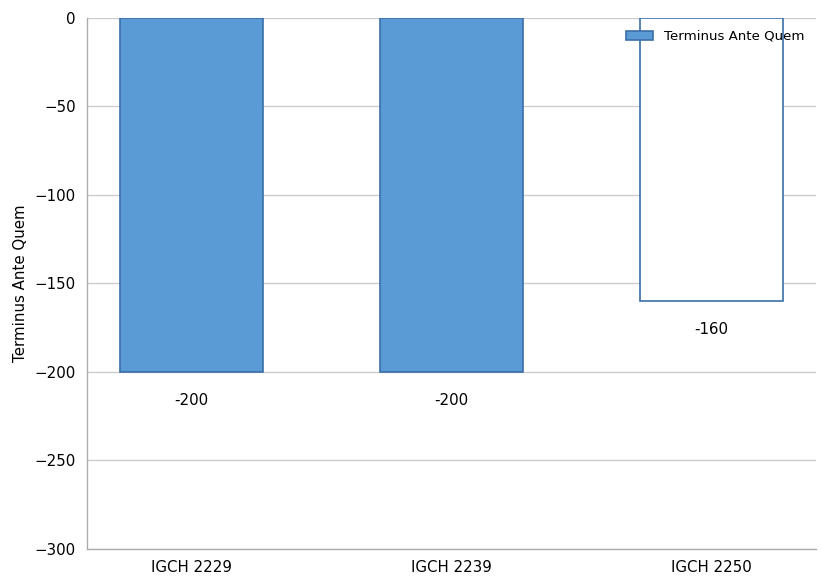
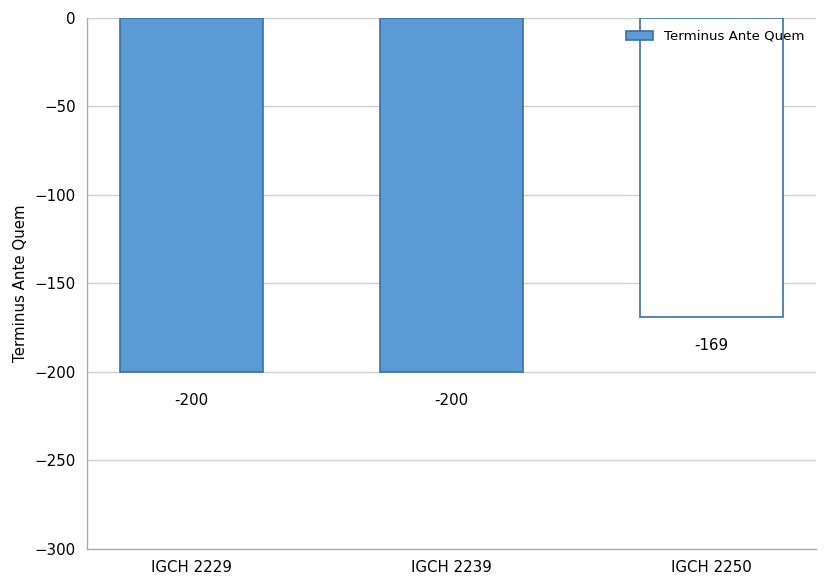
IGCH 2250: -160 -> -169
